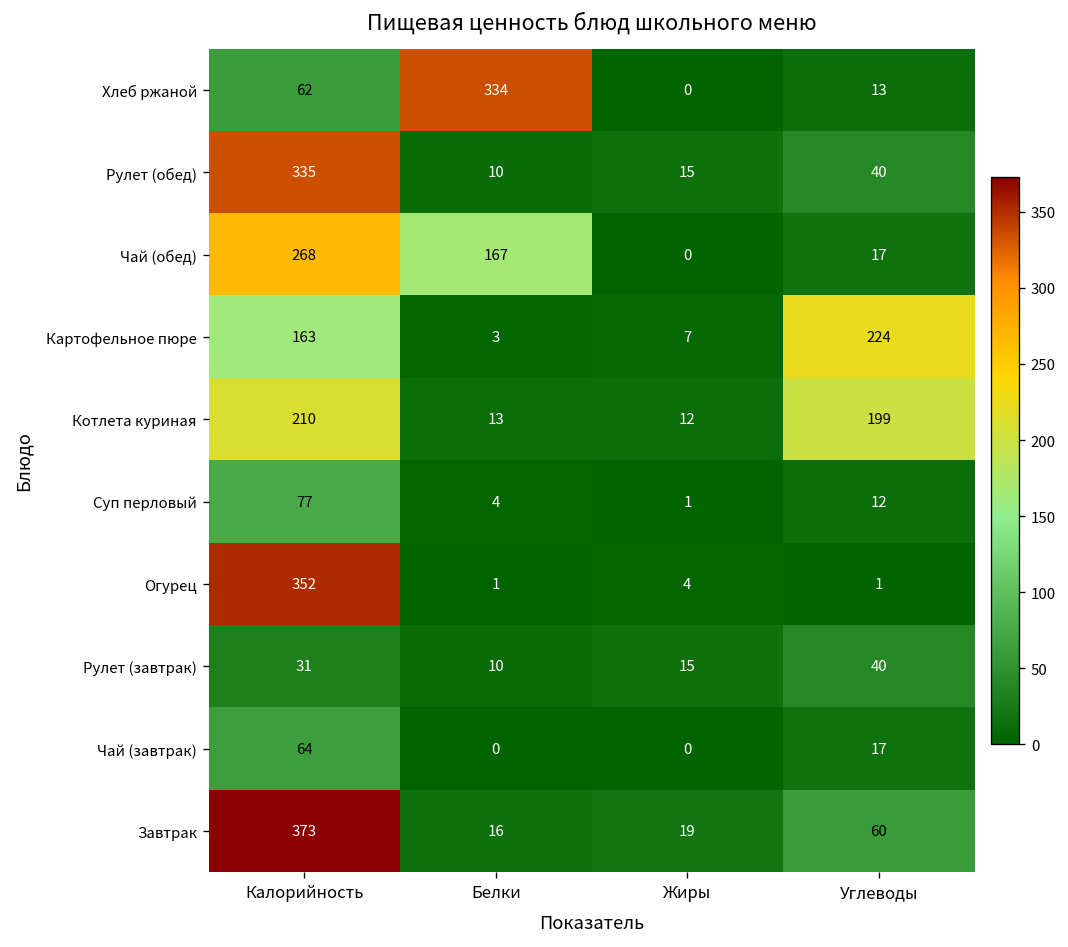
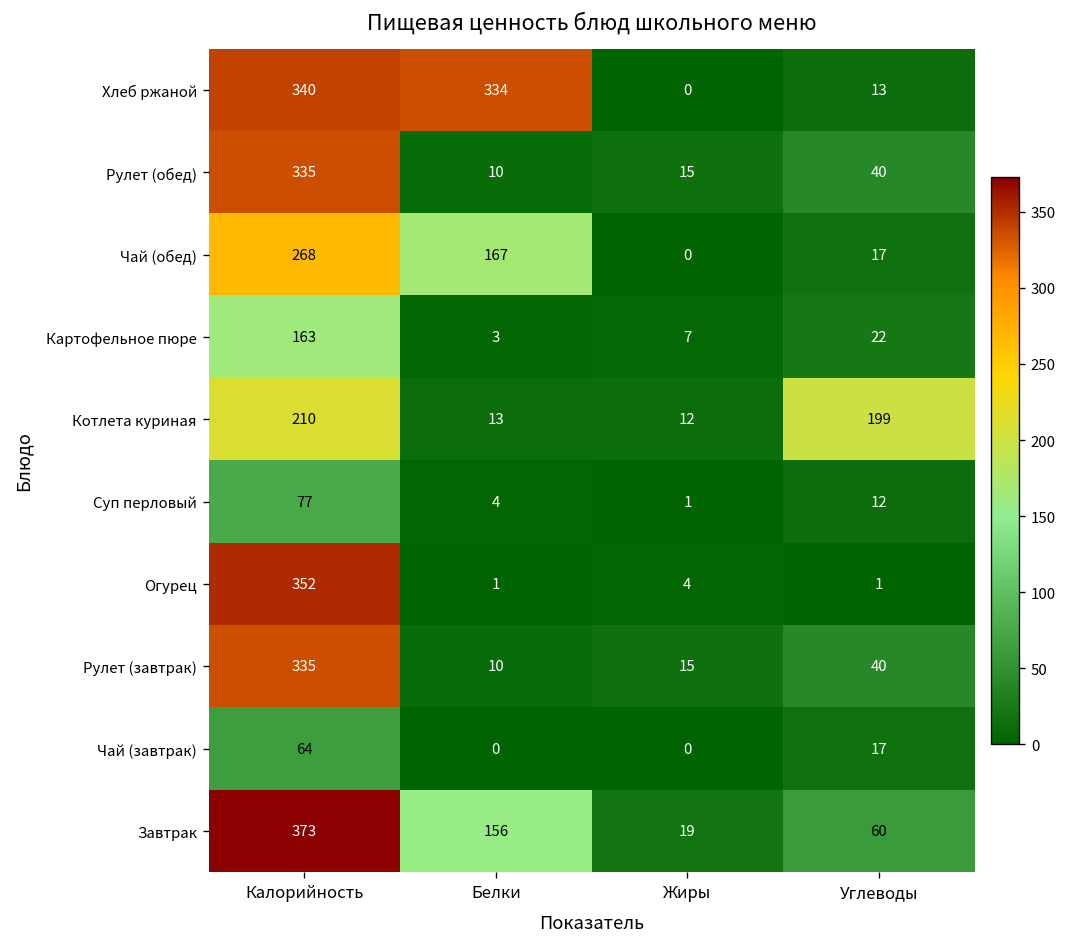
Хлеб ржаной, Калорийность: 62 -> 340
Картофельное пюре, Углеводы: 224 -> 22
Рулет (завтрак), Калорийность: 31 -> 335
Завтрак, Белки: 16 -> 156
